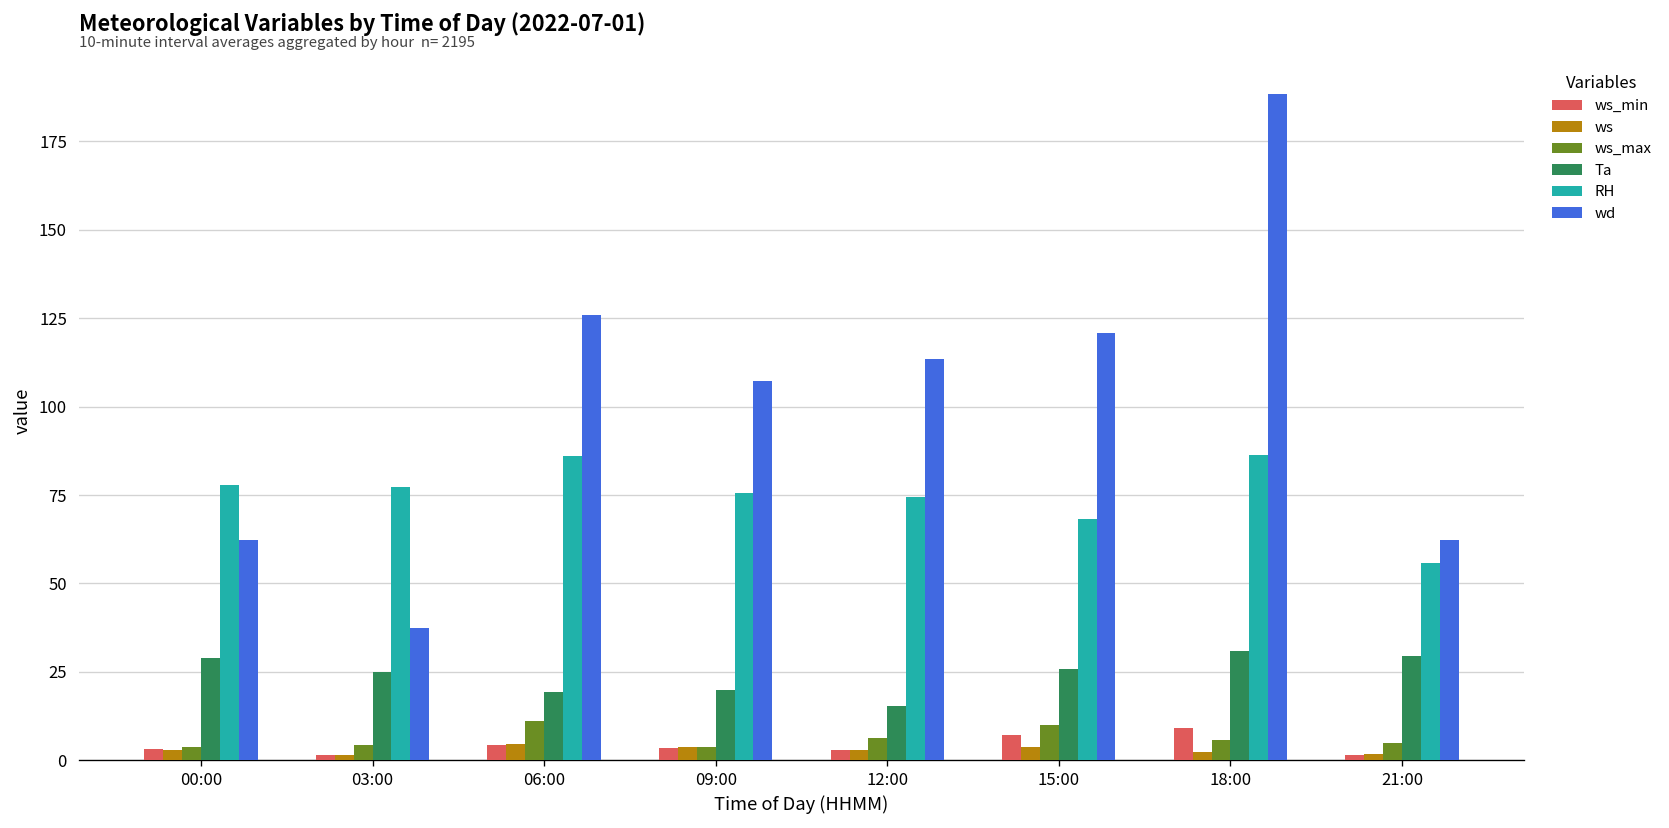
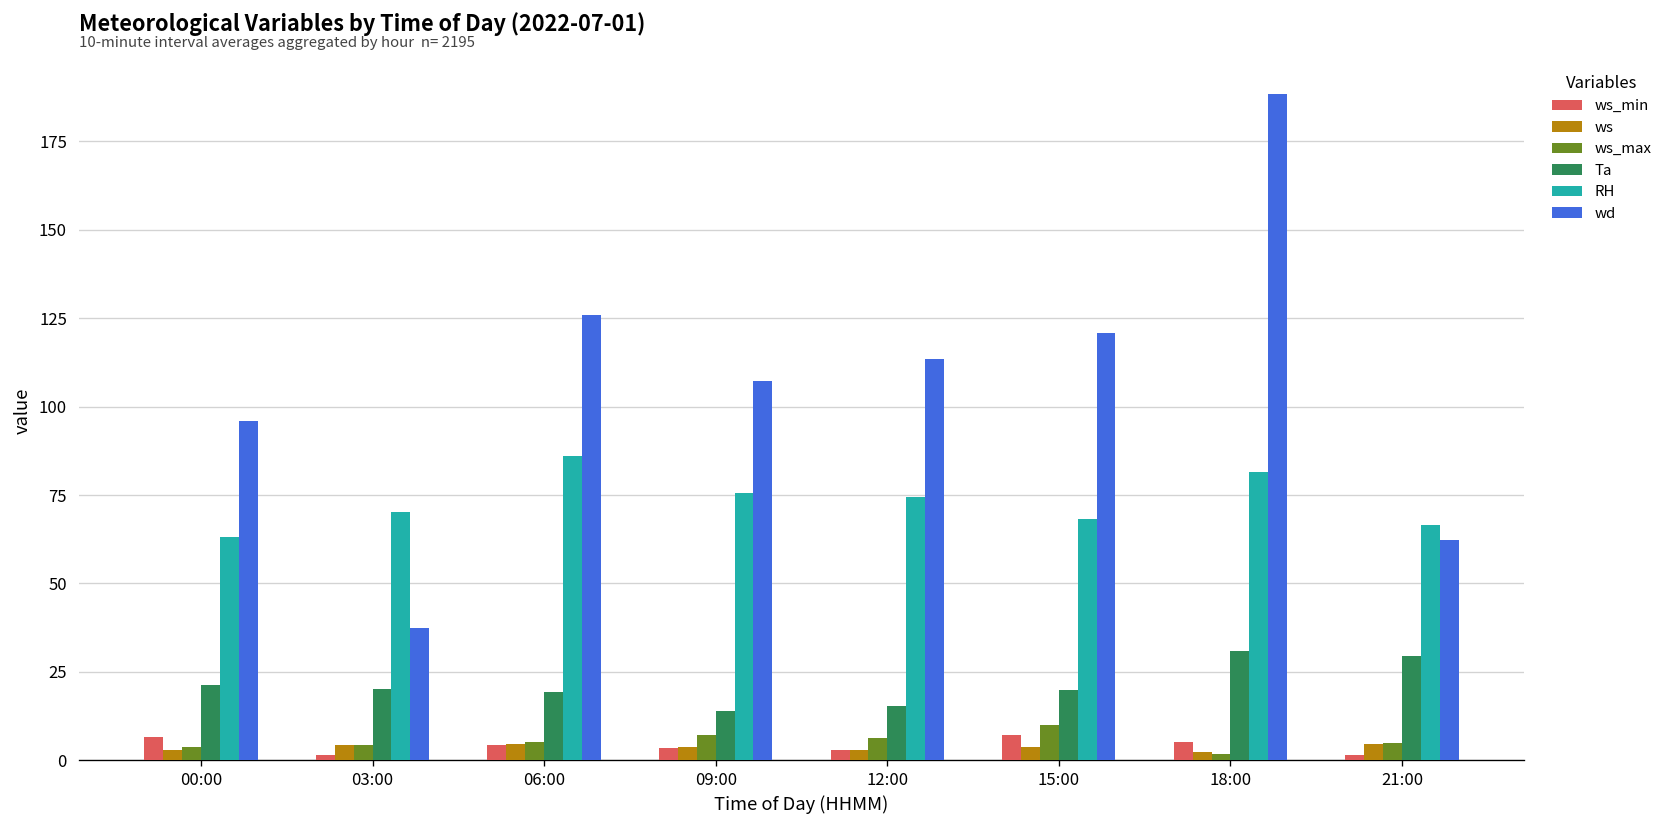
ws_min, 00:00: 3 -> 6
Ta, 00:00: 29 -> 21
RH, 00:00: 78 -> 63
wd, 00:00: 62 -> 96
ws, 03:00: 1 -> 4
Ta, 03:00: 25 -> 20
RH, 03:00: 77 -> 70
ws_max, 06:00: 11 -> 5
ws_max, 09:00: 4 -> 7
Ta, 09:00: 20 -> 14
Ta, 15:00: 26 -> 20
ws_min, 18:00: 9 -> 5
ws_max, 18:00: 6 -> 2
RH, 18:00: 86 -> 82
ws, 21:00: 2 -> 5
RH, 21:00: 56 -> 67
